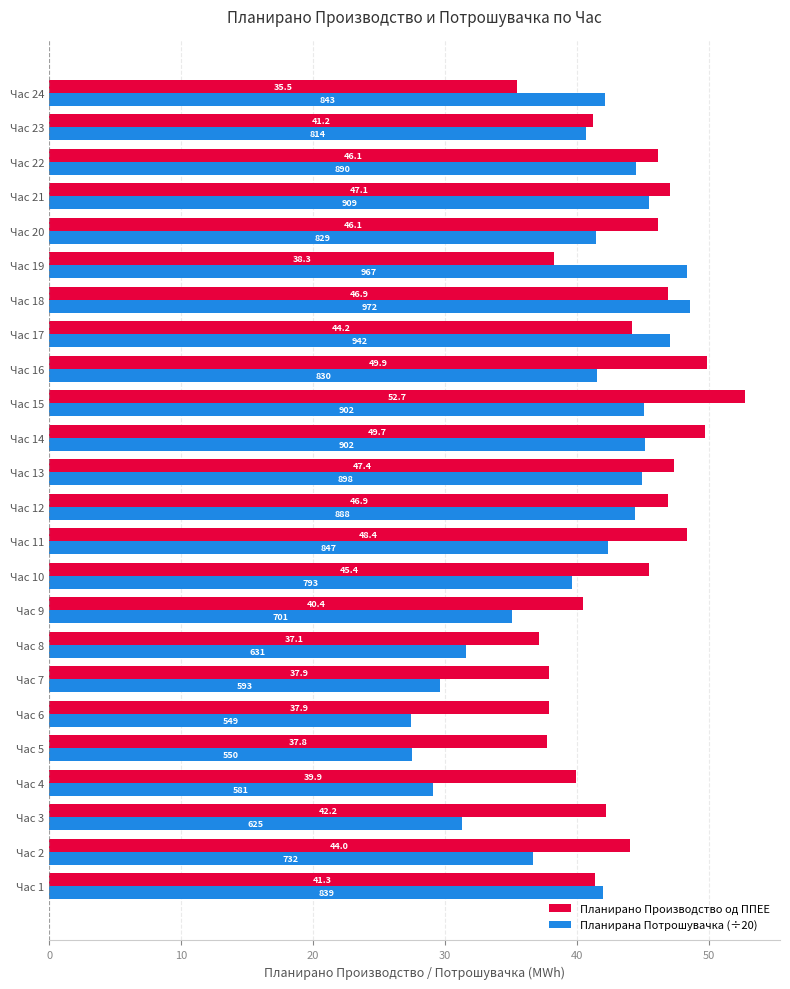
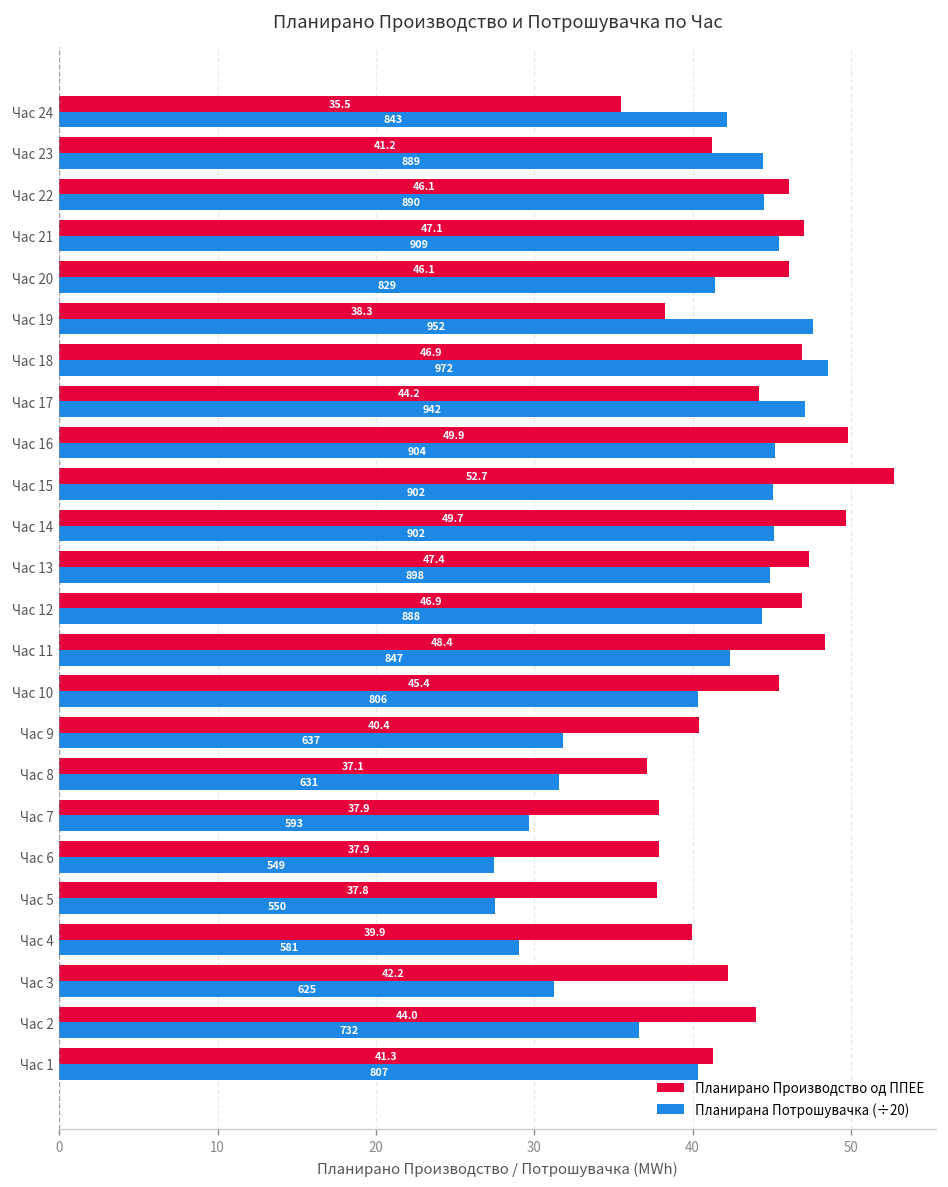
Планирана Потрошувачка (÷20), Час 23: 814 -> 889
Планирана Потрошувачка (÷20), Час 19: 967 -> 952
Планирана Потрошувачка (÷20), Час 16: 830 -> 904
Планирана Потрошувачка (÷20), Час 10: 793 -> 806
Планирана Потрошувачка (÷20), Час 9: 701 -> 637
Планирана Потрошувачка (÷20), Час 1: 839 -> 807
